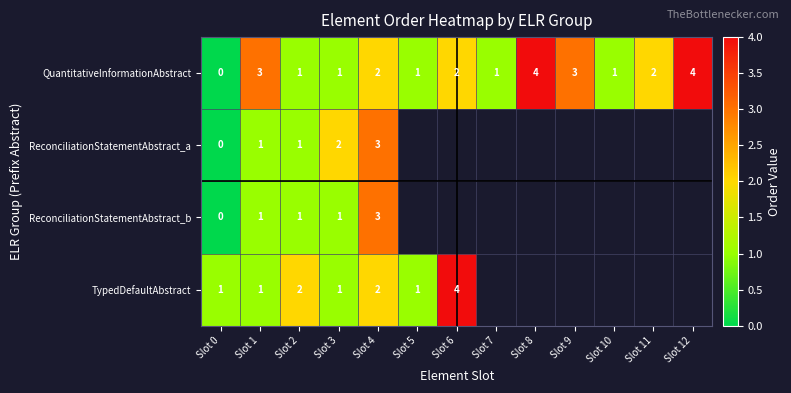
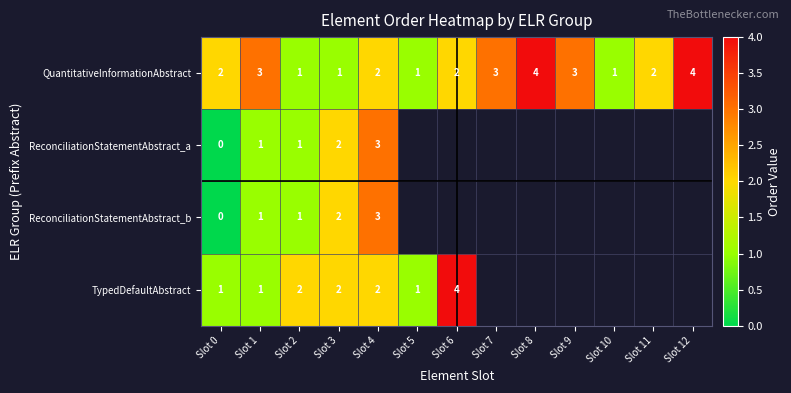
QuantitativeInformationAbstract, Slot 0: 0 -> 2
QuantitativeInformationAbstract, Slot 7: 1 -> 3
ReconciliationStatementAbstract_b, Slot 3: 1 -> 2
TypedDefaultAbstract, Slot 3: 1 -> 2
